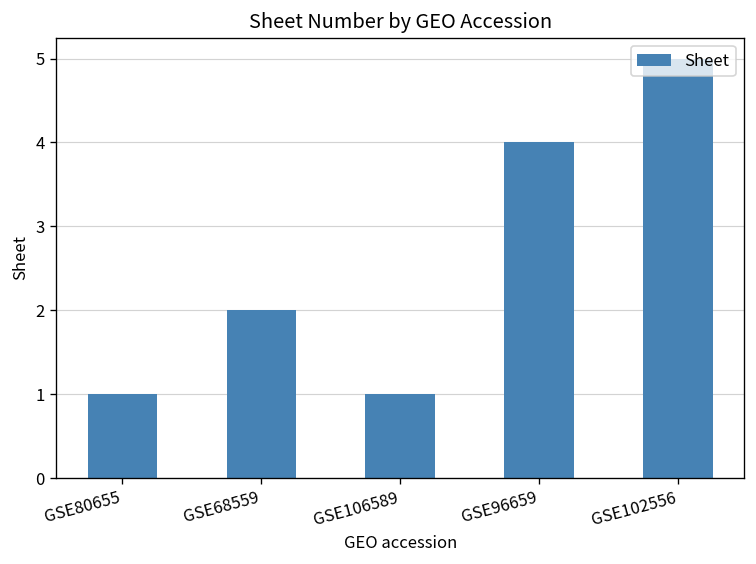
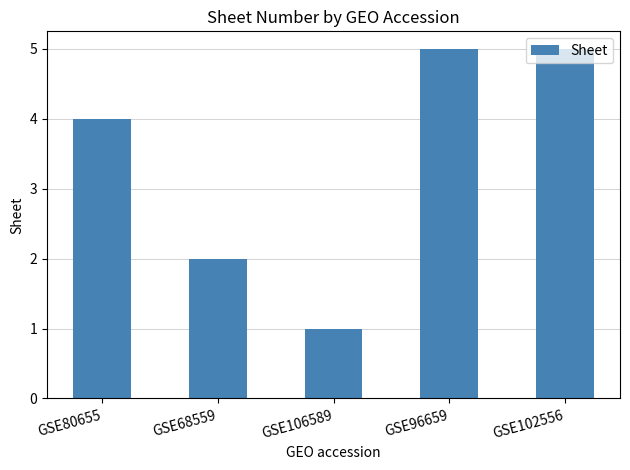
GSE80655: 1 -> 4
GSE96659: 4 -> 5
